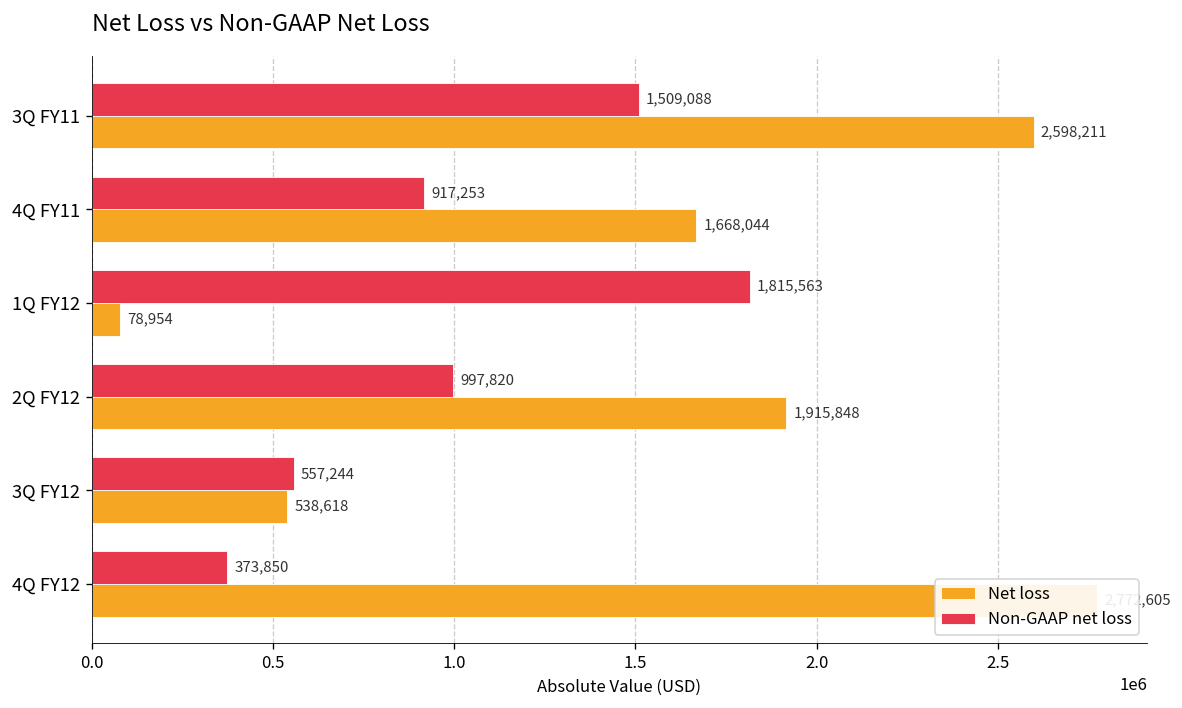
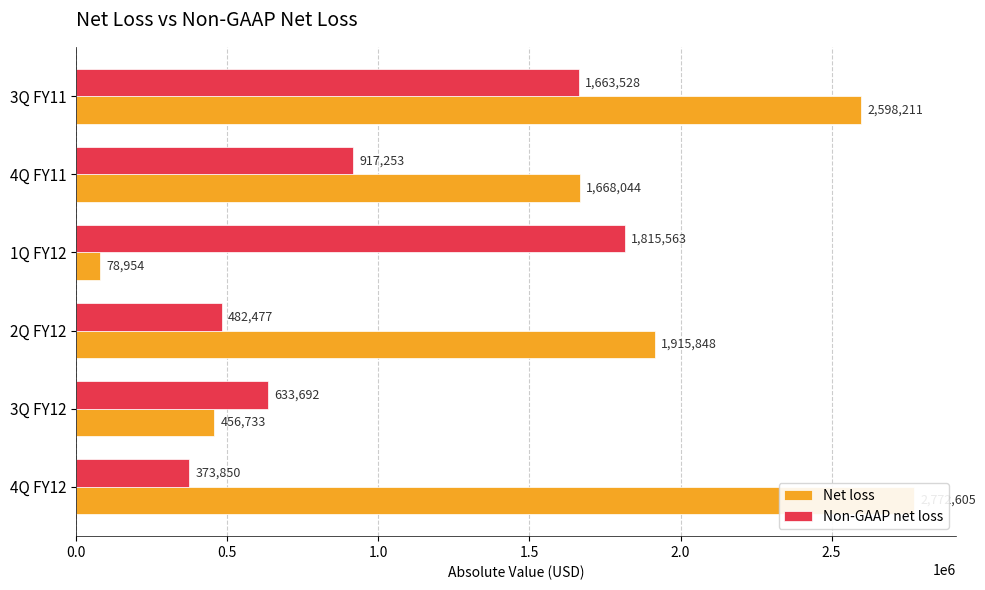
Non-GAAP net loss, 3Q FY11: 1,509,088 -> 1,663,528
Non-GAAP net loss, 2Q FY12: 997,820 -> 482,477
Non-GAAP net loss, 3Q FY12: 557,244 -> 633,692
Net loss, 3Q FY12: 538,618 -> 456,733
